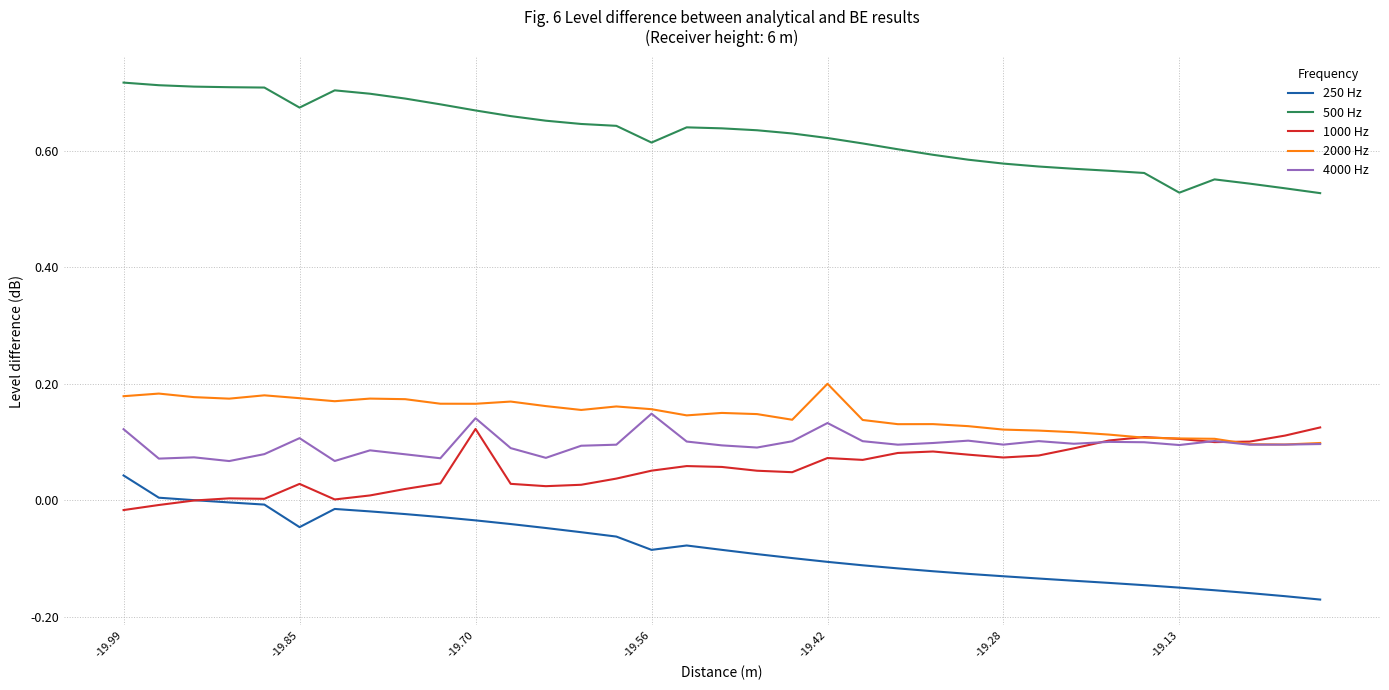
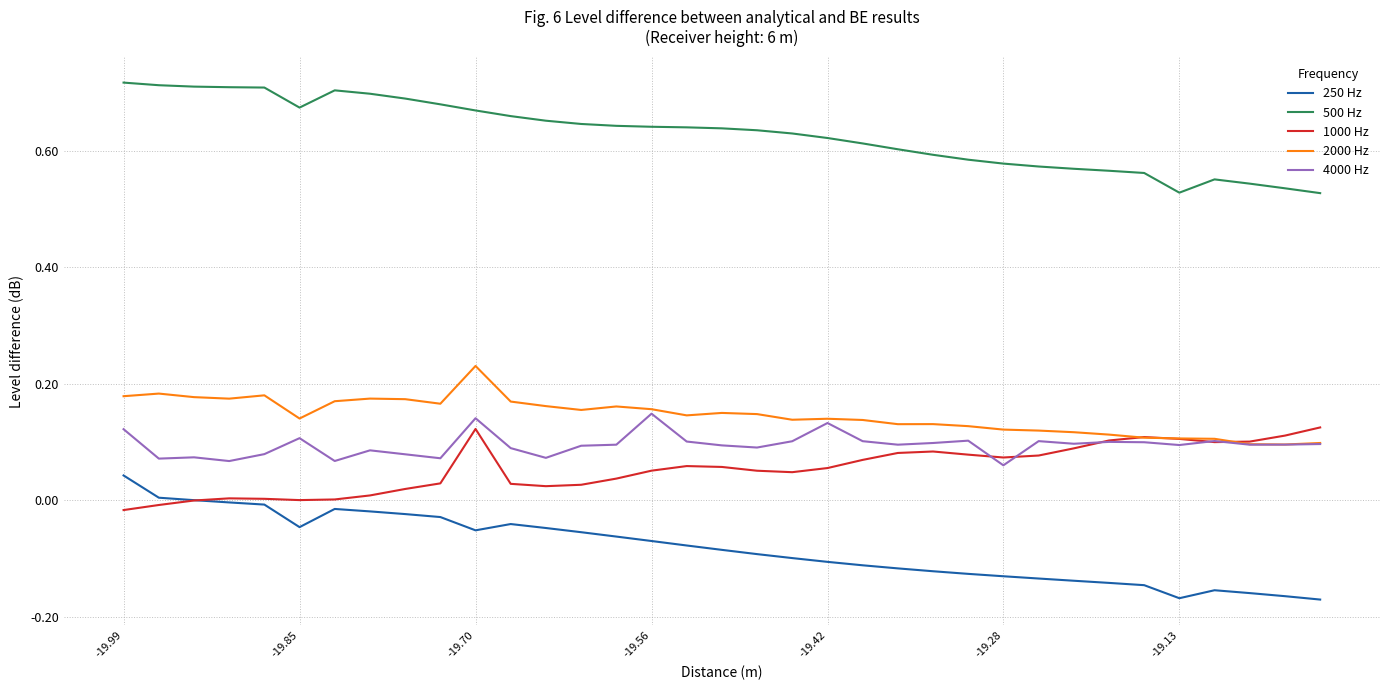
1000 Hz, -19.85: 0.03 -> 0.00
2000 Hz, -19.85: 0.18 -> 0.14
250 Hz, -19.70: -0.03 -> -0.05
2000 Hz, -19.70: 0.17 -> 0.23
250 Hz, -19.56: -0.09 -> -0.07
500 Hz, -19.56: 0.61 -> 0.64
1000 Hz, -19.42: 0.07 -> 0.06
2000 Hz, -19.42: 0.20 -> 0.14
4000 Hz, -19.28: 0.10 -> 0.06
250 Hz, -19.13: -0.15 -> -0.17
